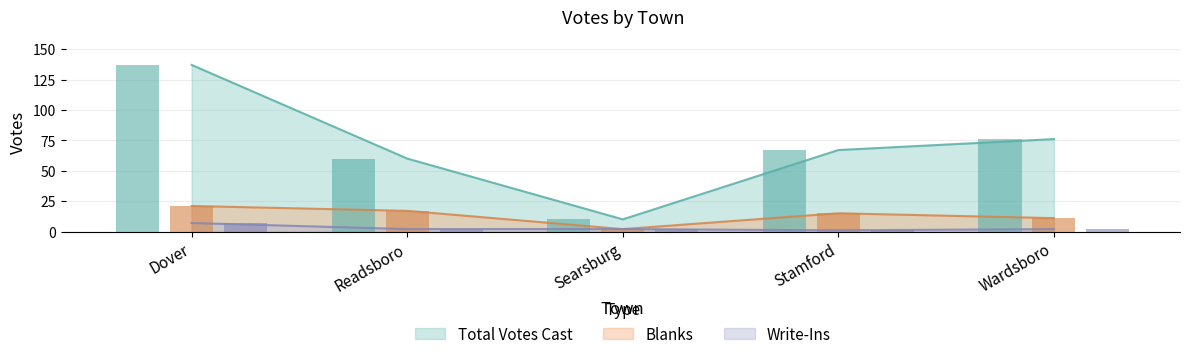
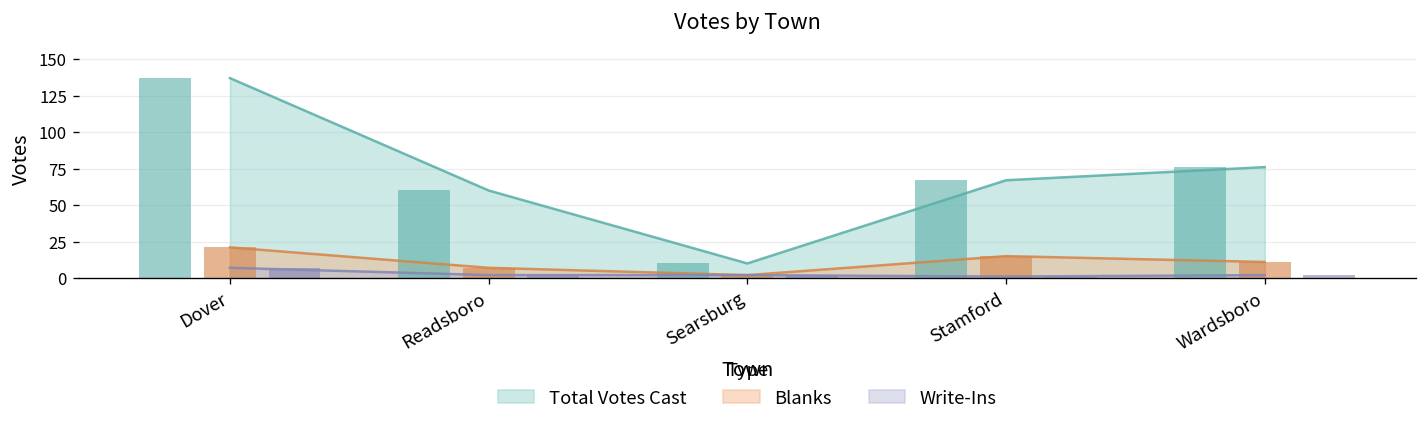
Blanks, Readsboro: 17 -> 7
